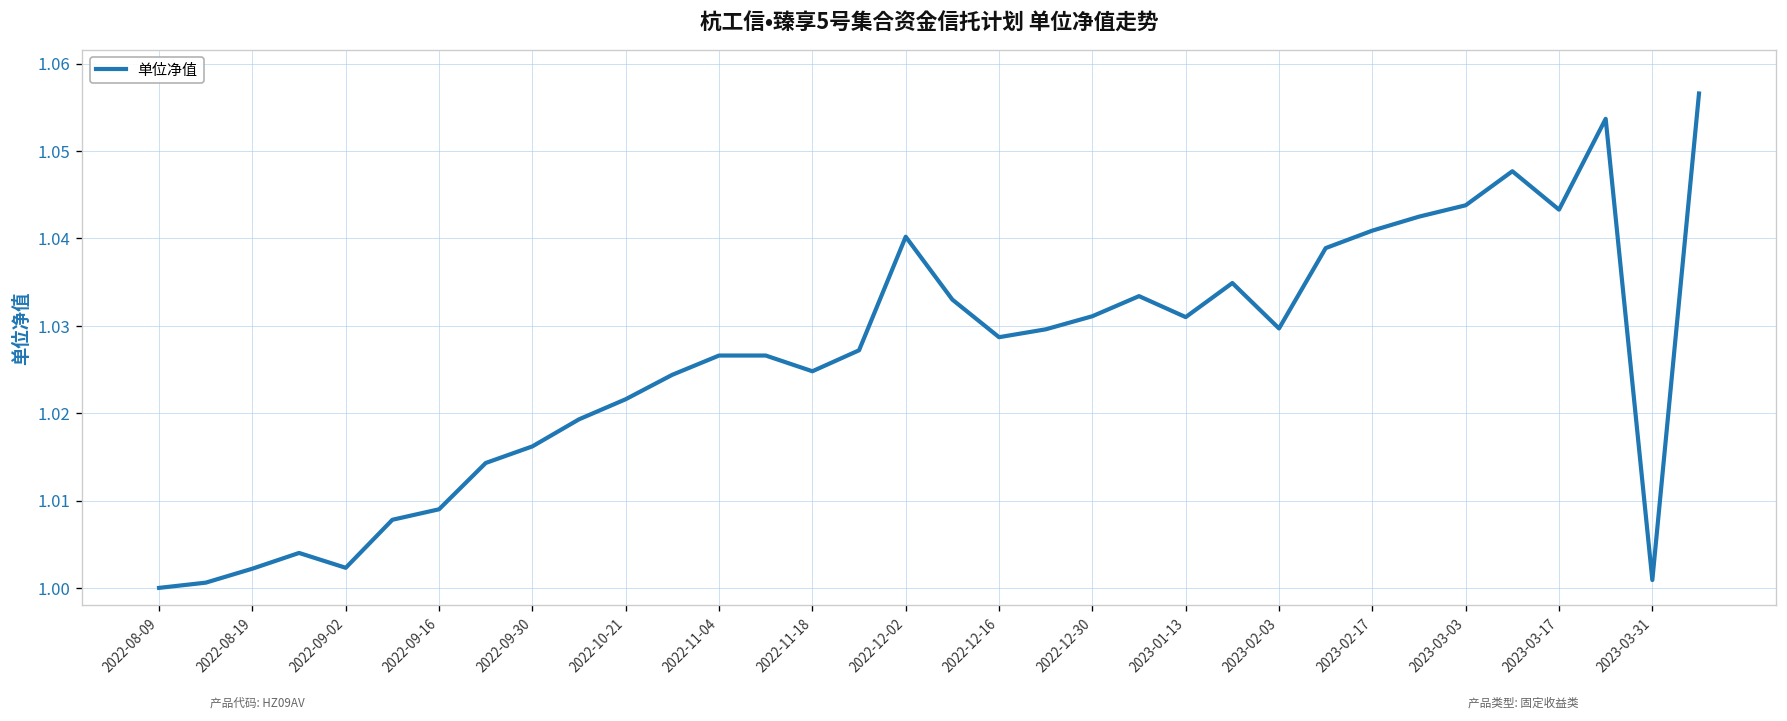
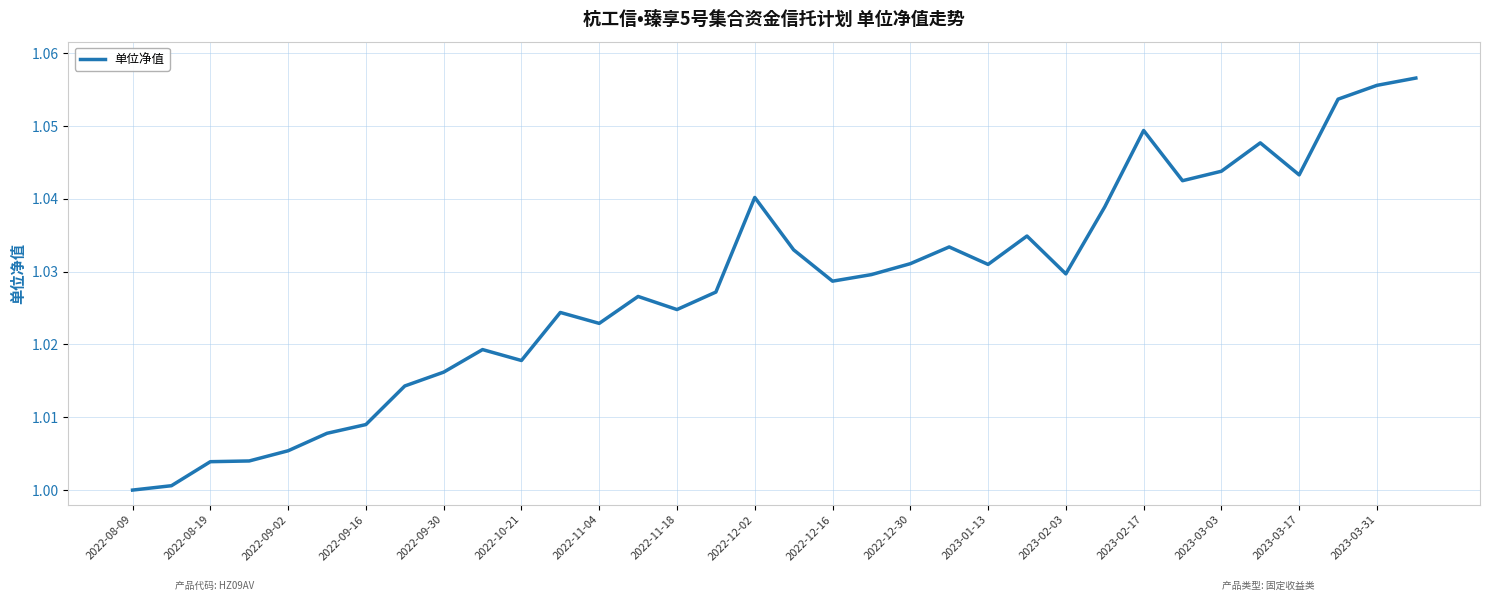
2022-08-19: 1.002 -> 1.004
2022-09-02: 1.002 -> 1.005
2022-10-21: 1.022 -> 1.018
2022-11-04: 1.027 -> 1.023
2023-02-17: 1.041 -> 1.049
2023-03-31: 1.001 -> 1.056
